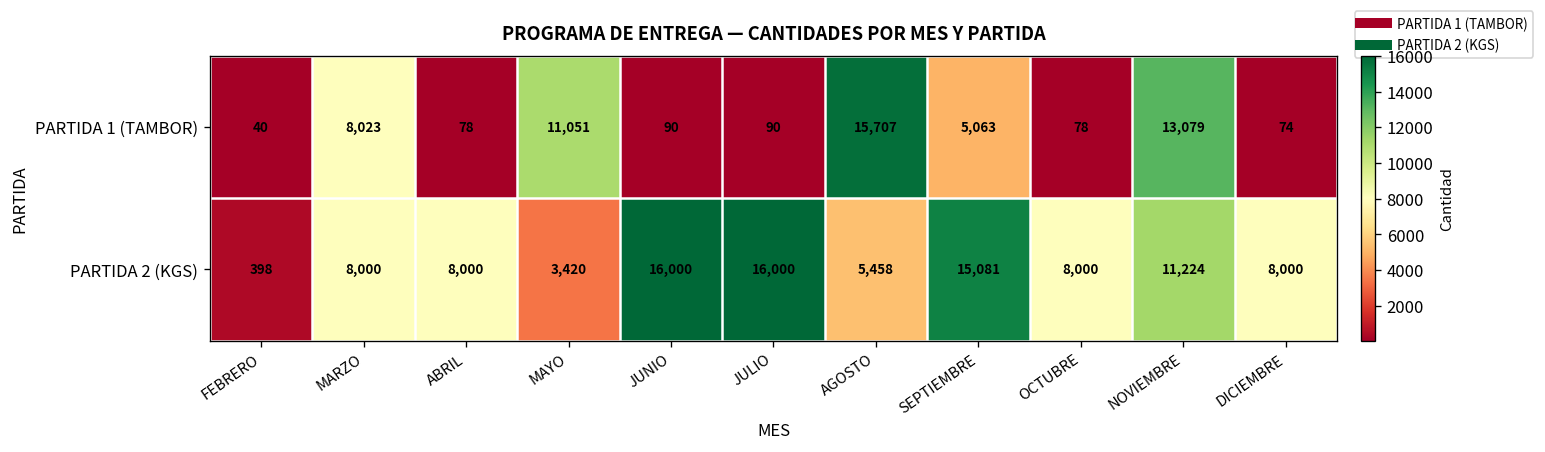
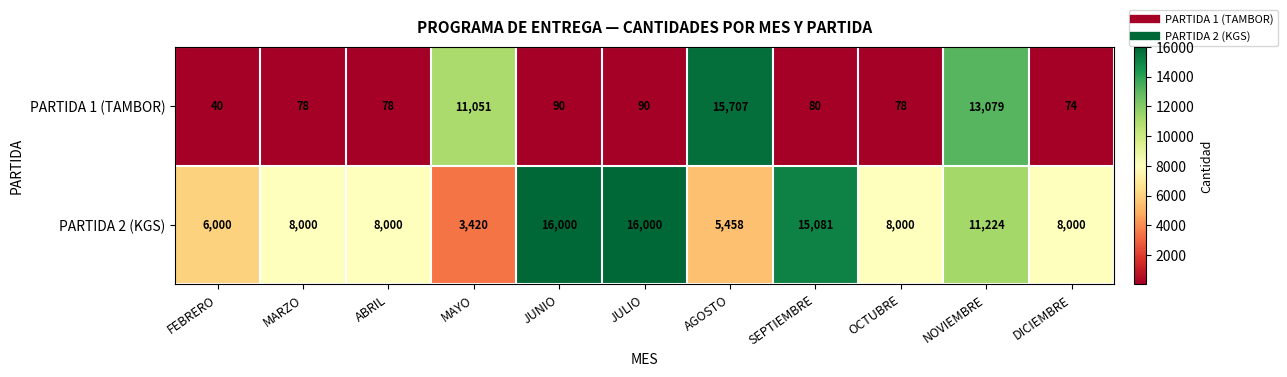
PARTIDA 1 (TAMBOR), MARZO: 8,023 -> 78
PARTIDA 1 (TAMBOR), SEPTIEMBRE: 5,063 -> 80
PARTIDA 2 (KGS), FEBRERO: 398 -> 6,000
